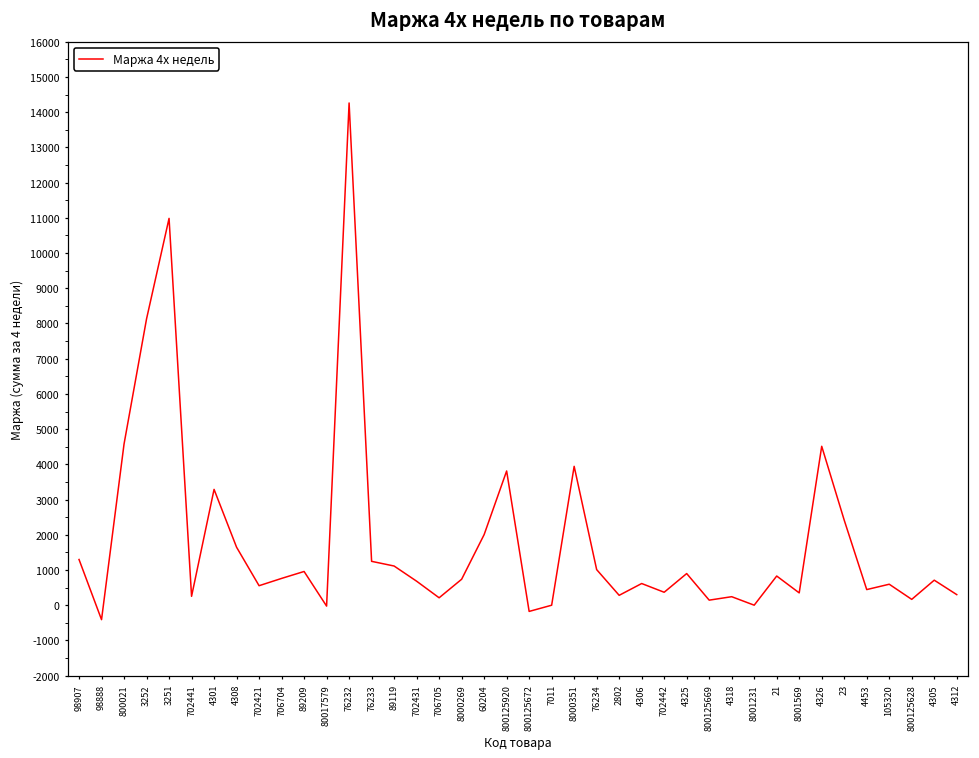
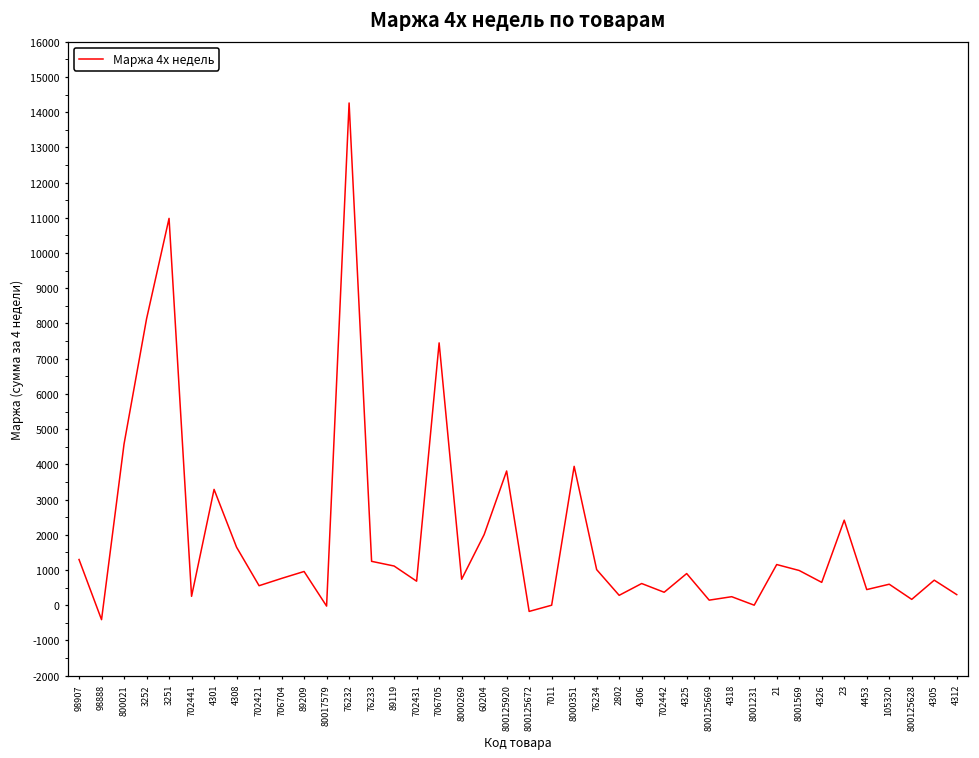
706705: 200 -> 7400
21: 800 -> 1200
8001569: 300 -> 1000
4326: 4500 -> 600
